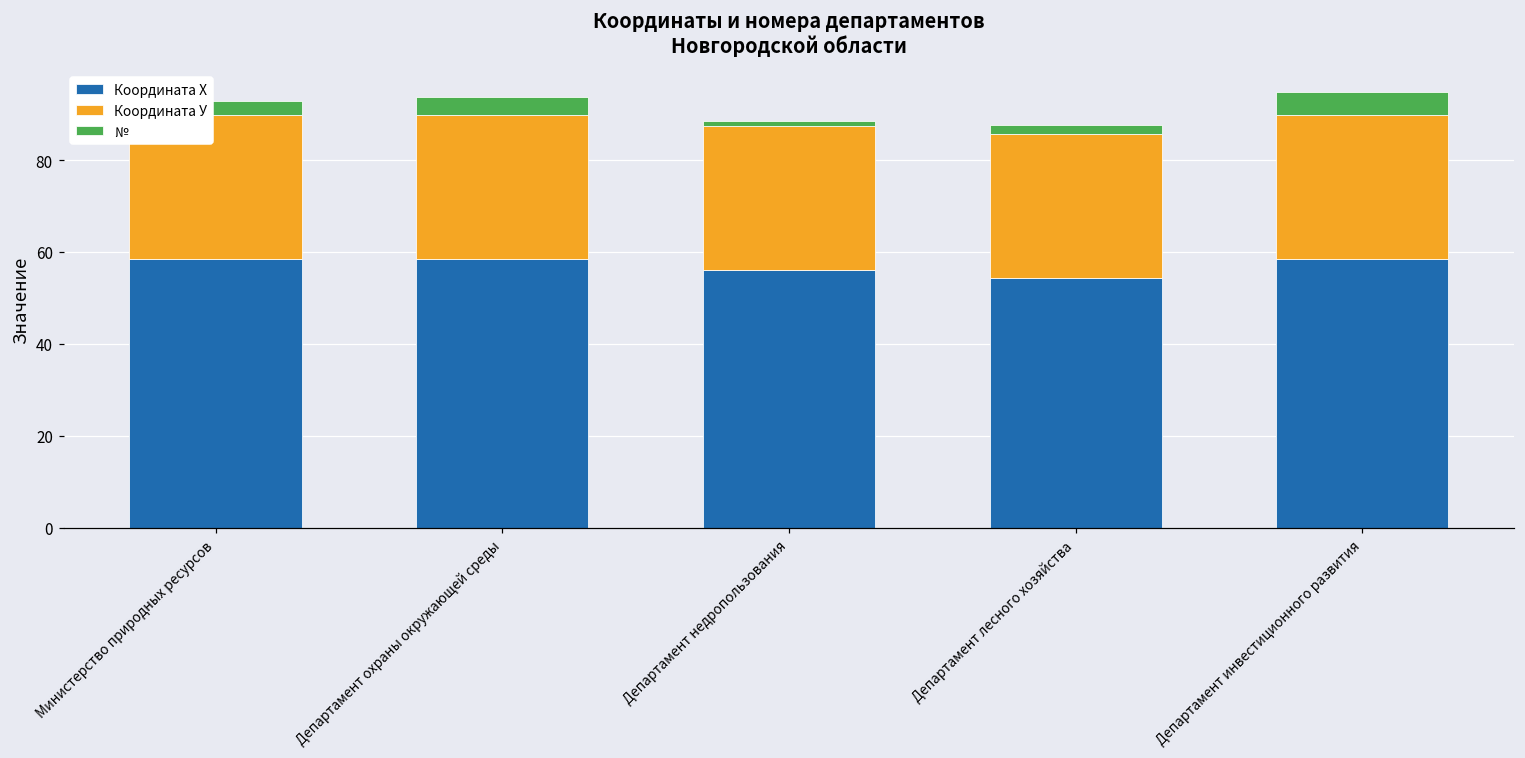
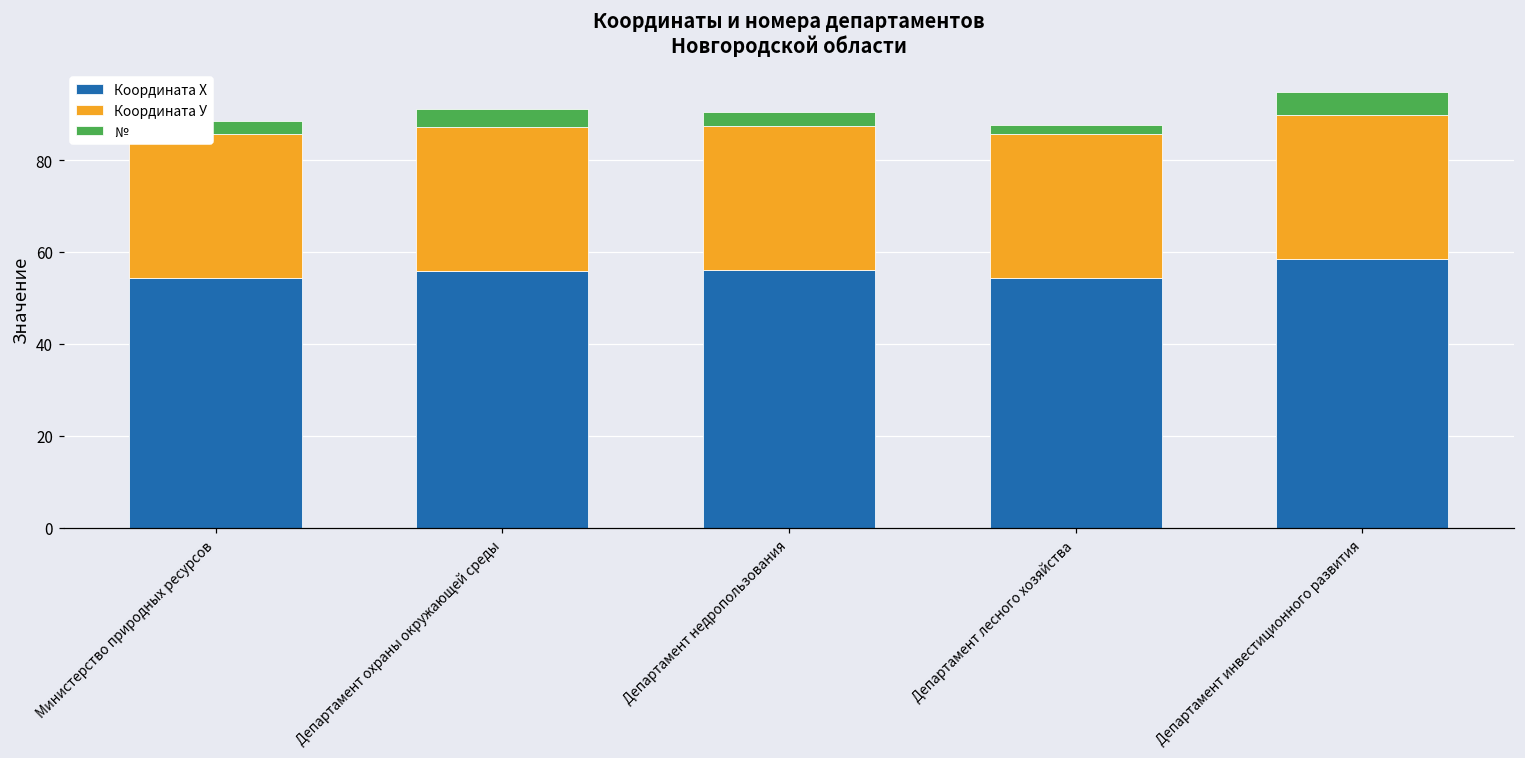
Координата Х, Министерство природных ресурсов: 59 -> 54
Координата Х, Департамент охраны окружающей среды: 59 -> 56
№, Департамент недропользования: 1 -> 3
